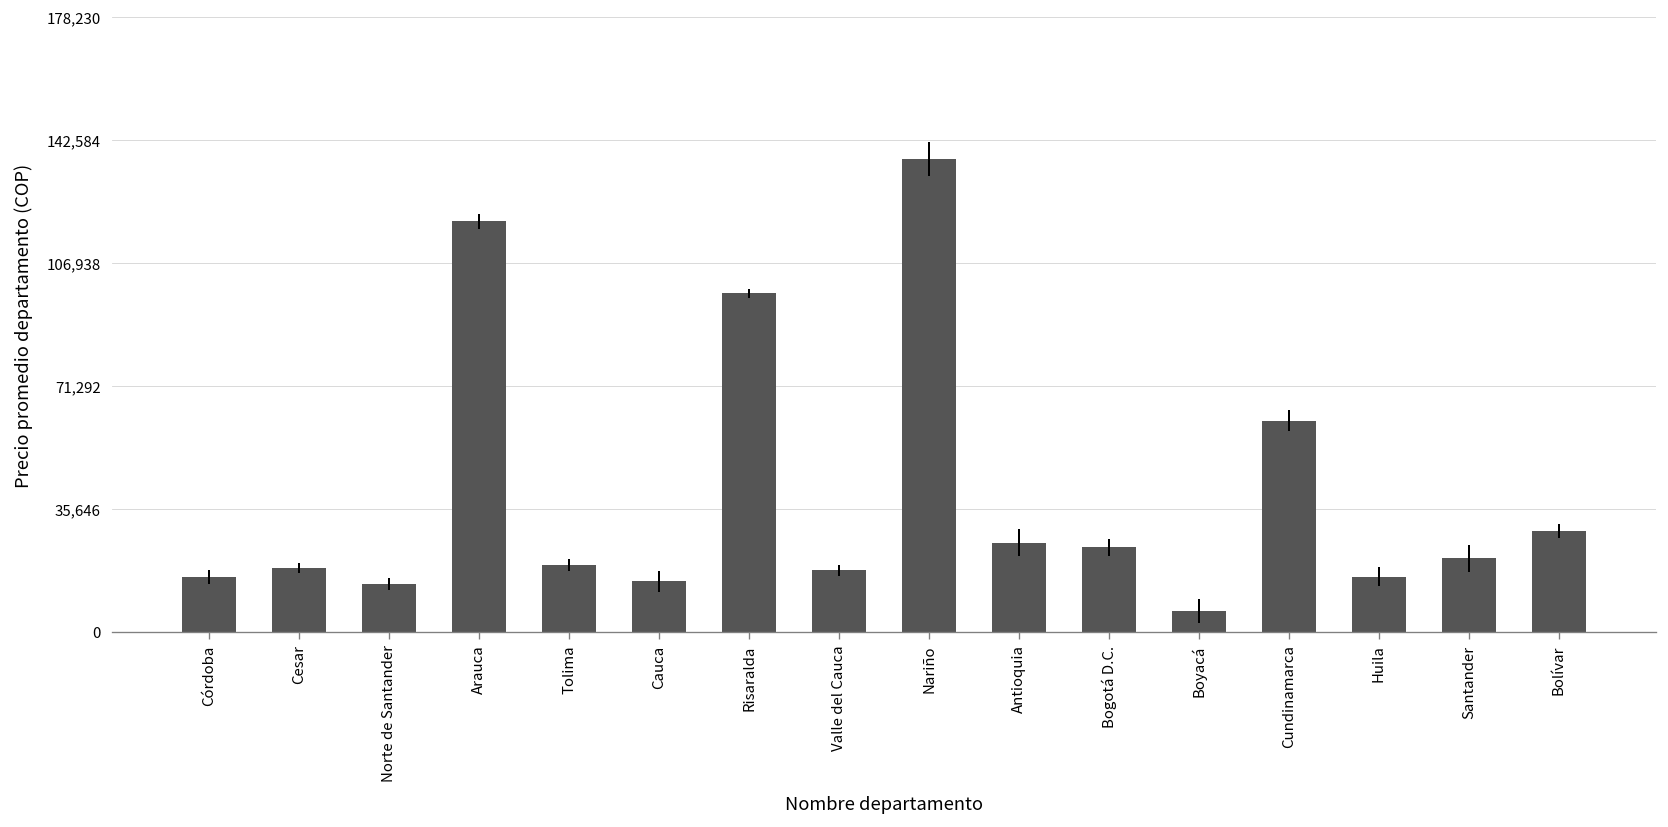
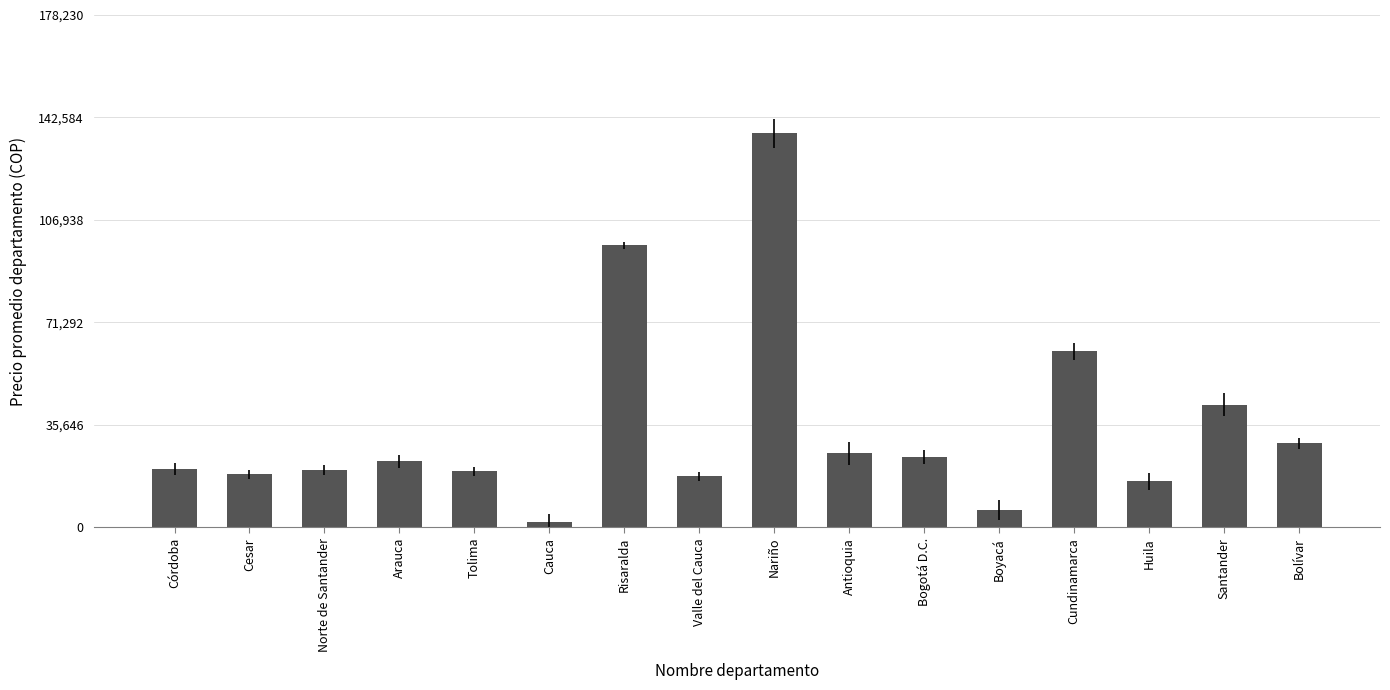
Córdoba: 16,000 -> 20,000
Norte de Santander: 14,000 -> 20,000
Arauca: 119,000 -> 23,000
Cauca: 15,000 -> 2,000
Santander: 21,000 -> 43,000
